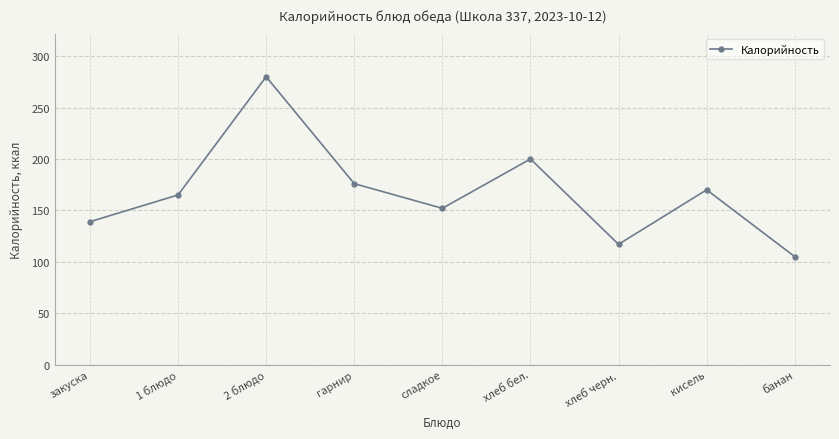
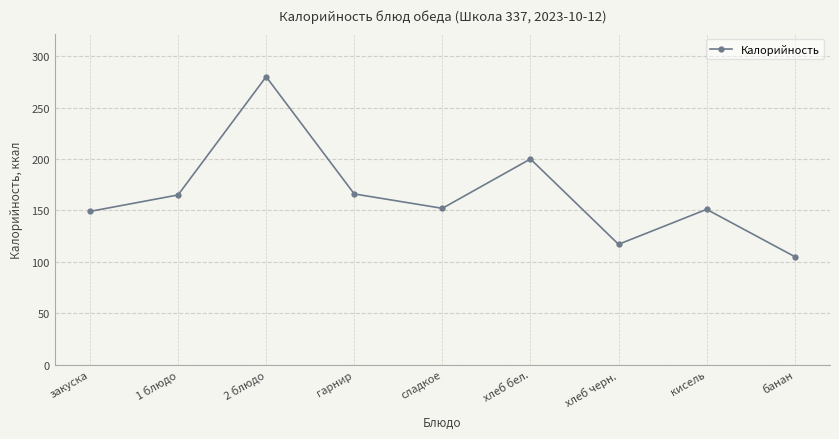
закуска: 139 -> 149
гарнир: 176 -> 166
кисель: 170 -> 151
